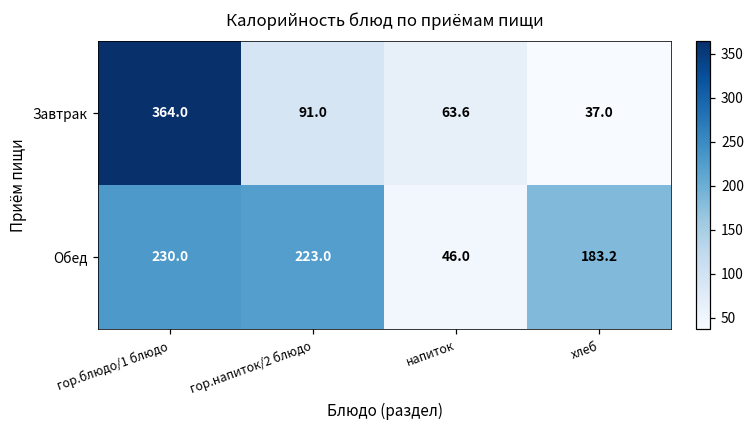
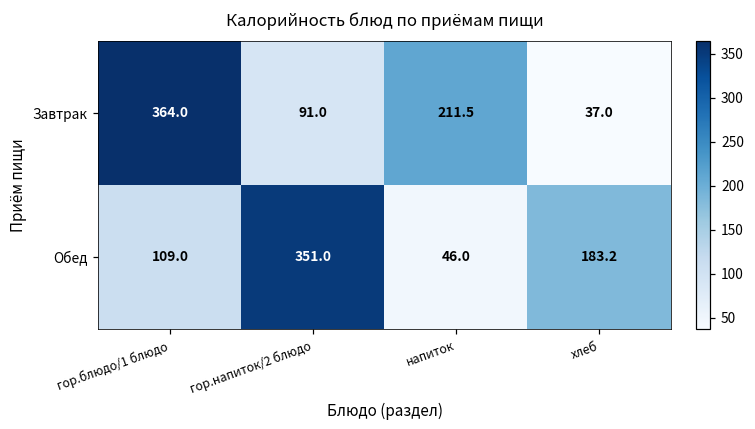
Завтрак, напиток: 63.6 -> 211.5
Обед, гор.блюдо/1 блюдо: 230.0 -> 109.0
Обед, гор.напиток/2 блюдо: 223.0 -> 351.0
